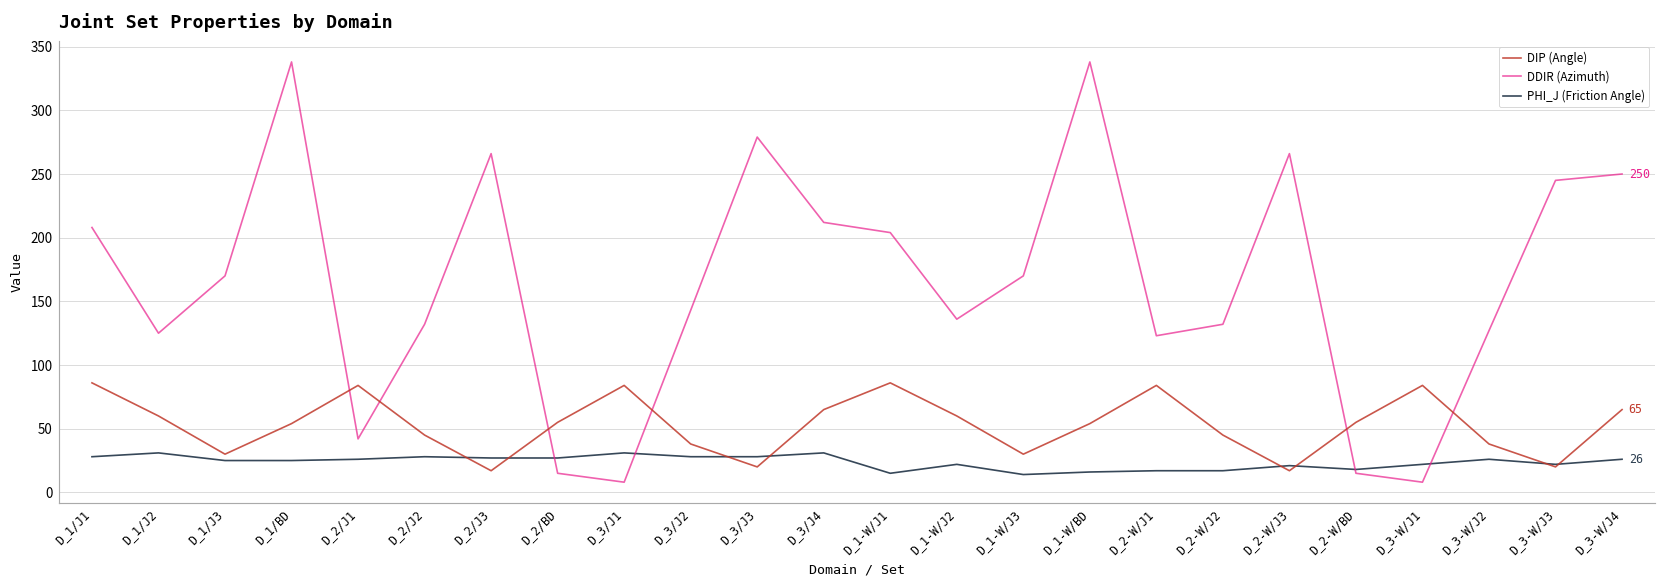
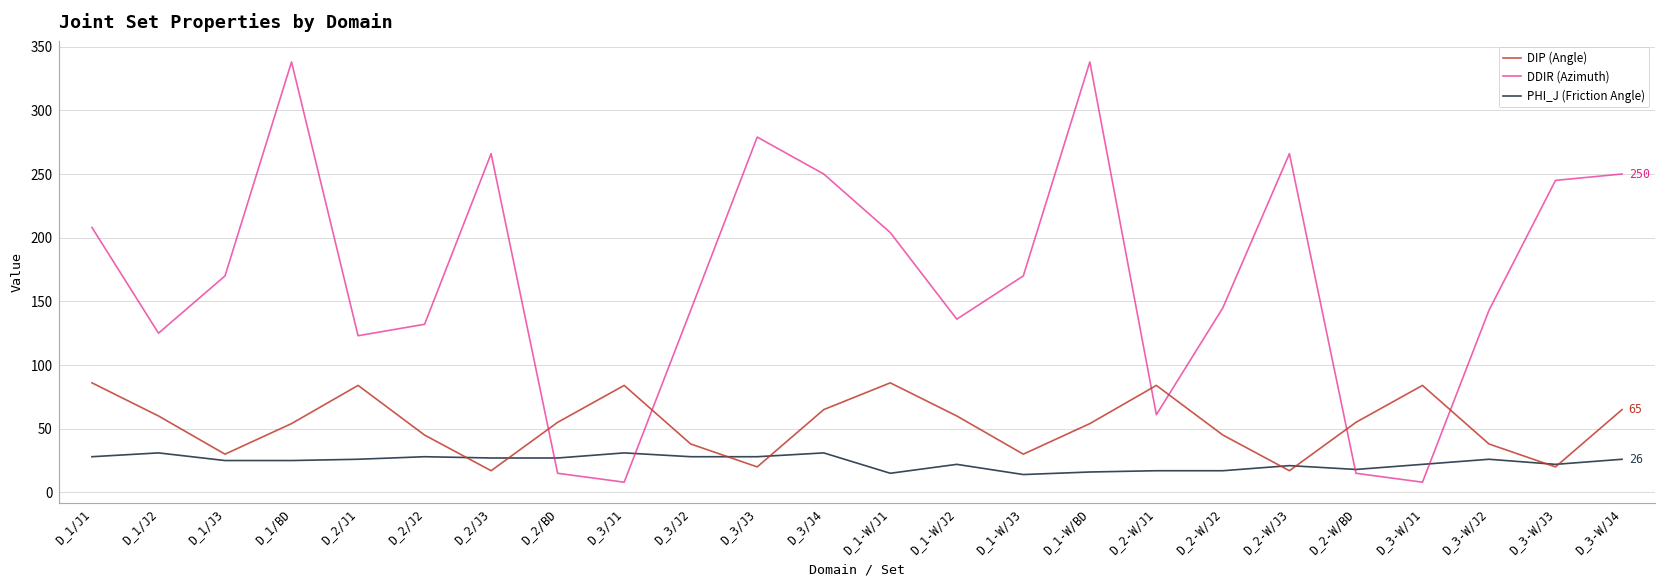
DDIR (Azimuth), D_2/J1: 42 -> 123
DDIR (Azimuth), D_3/J4: 212 -> 250
DDIR (Azimuth), D_2-W/J1: 123 -> 61
DDIR (Azimuth), D_2-W/J2: 132 -> 145
DDIR (Azimuth), D_3-W/J2: 127 -> 143
